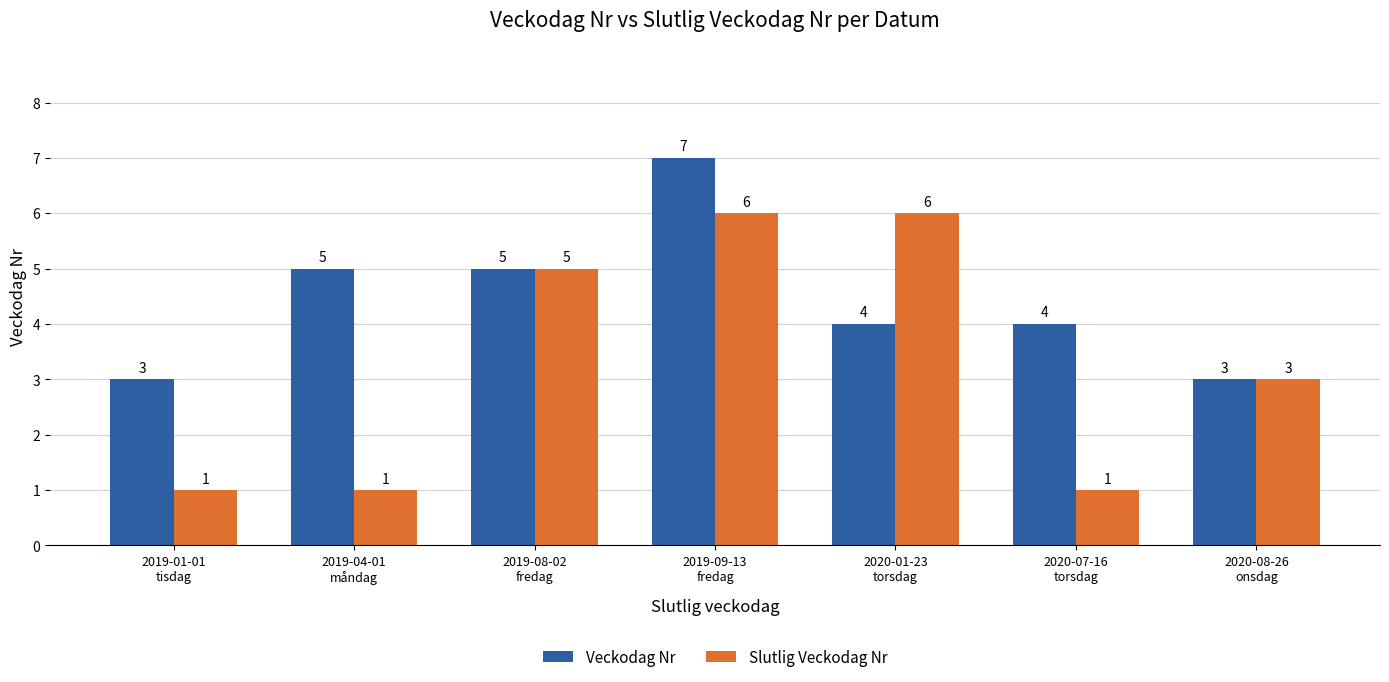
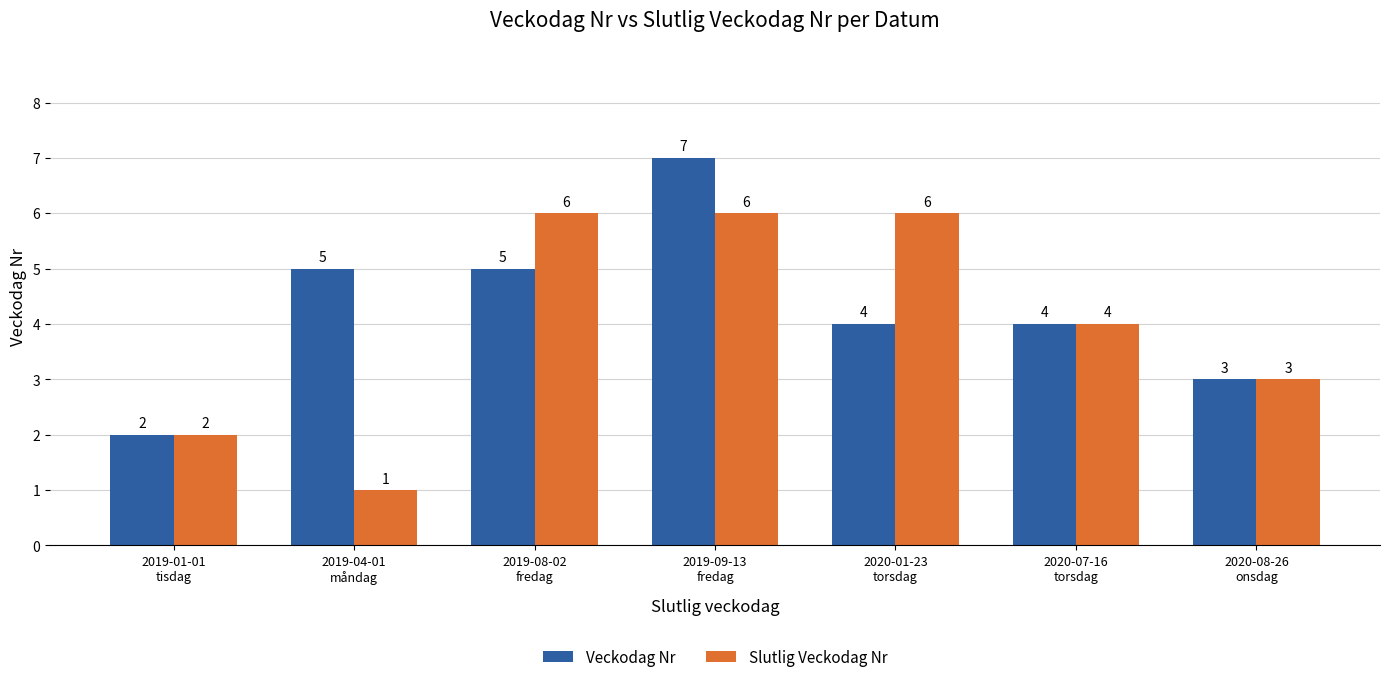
Veckodag Nr, 2019-01-01 tisdag: 3 -> 2
Slutlig Veckodag Nr, 2019-01-01 tisdag: 1 -> 2
Slutlig Veckodag Nr, 2019-08-02 fredag: 5 -> 6
Slutlig Veckodag Nr, 2020-07-16 torsdag: 1 -> 4
